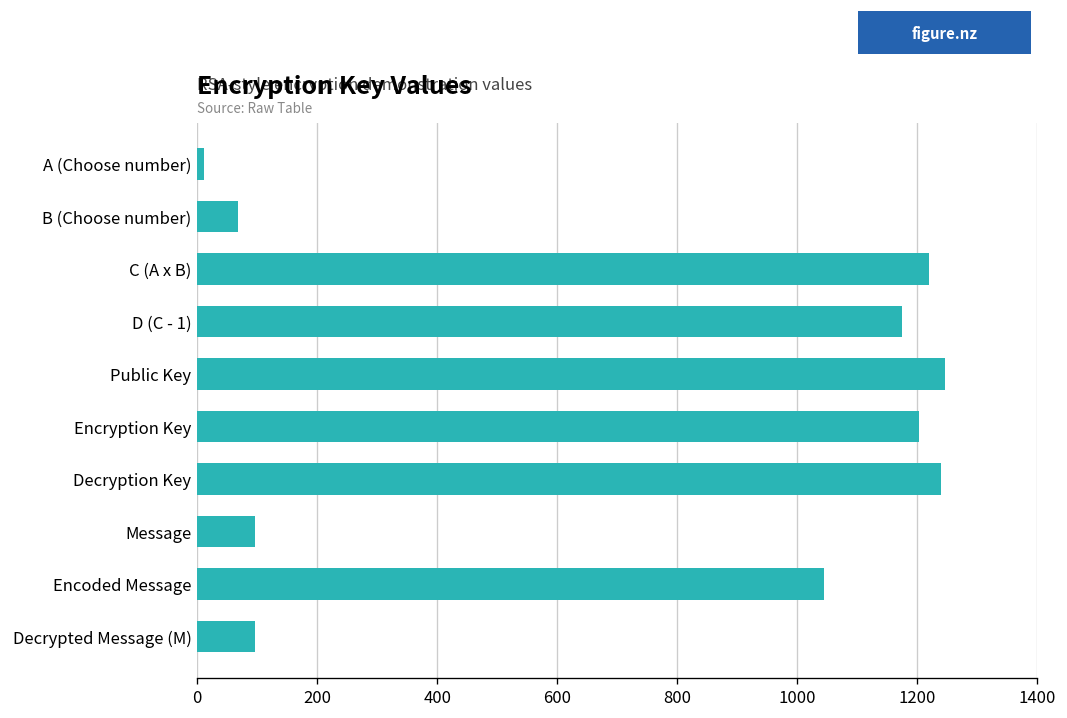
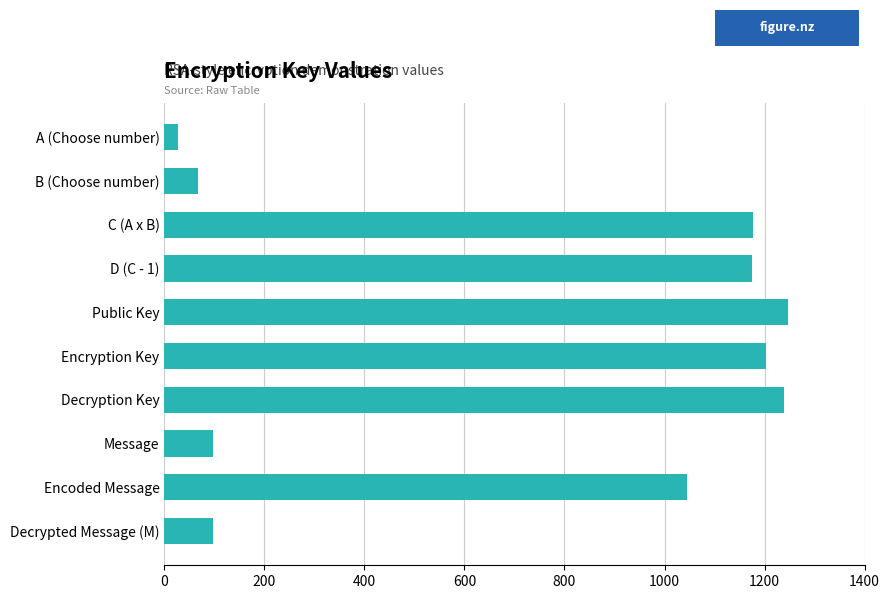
A (Choose number): 10 -> 30
C (A x B): 1220 -> 1180
